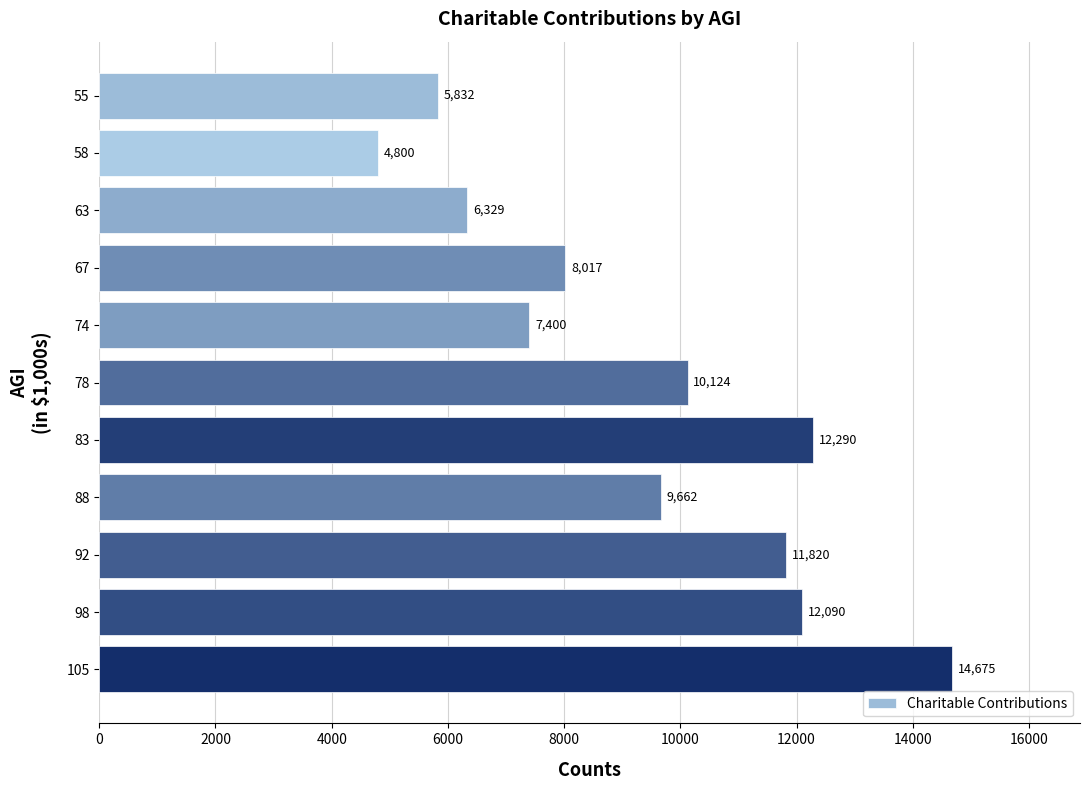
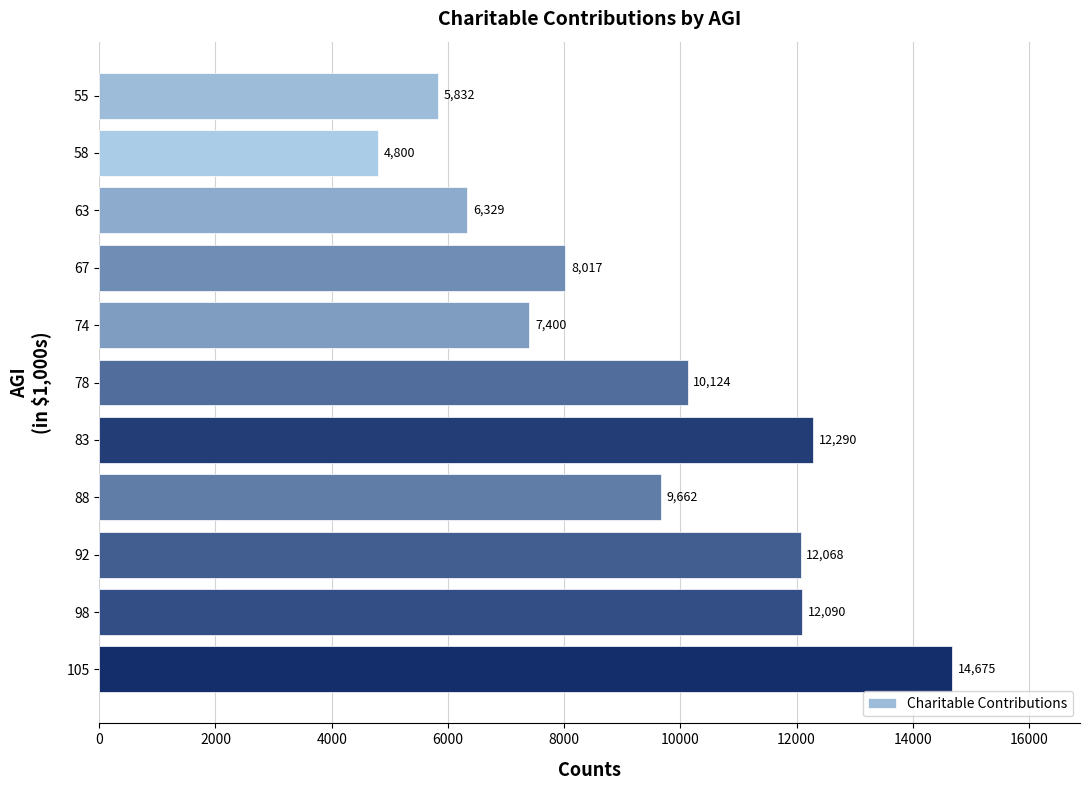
92: 11,820 -> 12,068
